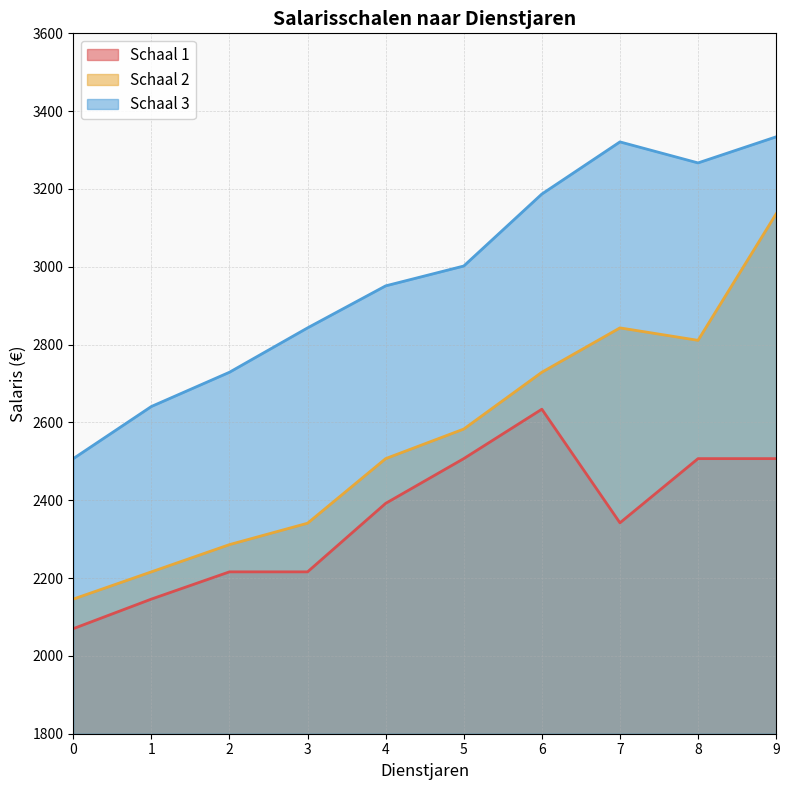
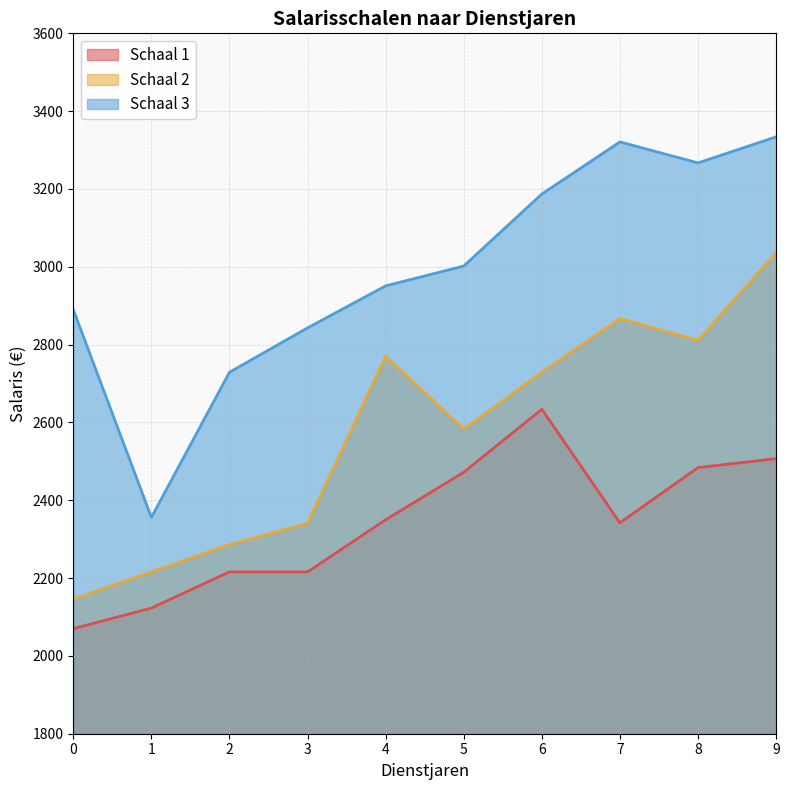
Schaal 3, 0: 2510 -> 2890
Schaal 1, 1: 2150 -> 2120
Schaal 3, 1: 2640 -> 2360
Schaal 1, 4: 2390 -> 2350
Schaal 2, 4: 2510 -> 2770
Schaal 1, 5: 2510 -> 2470
Schaal 2, 7: 2840 -> 2870
Schaal 1, 8: 2510 -> 2480
Schaal 2, 9: 3140 -> 3040
